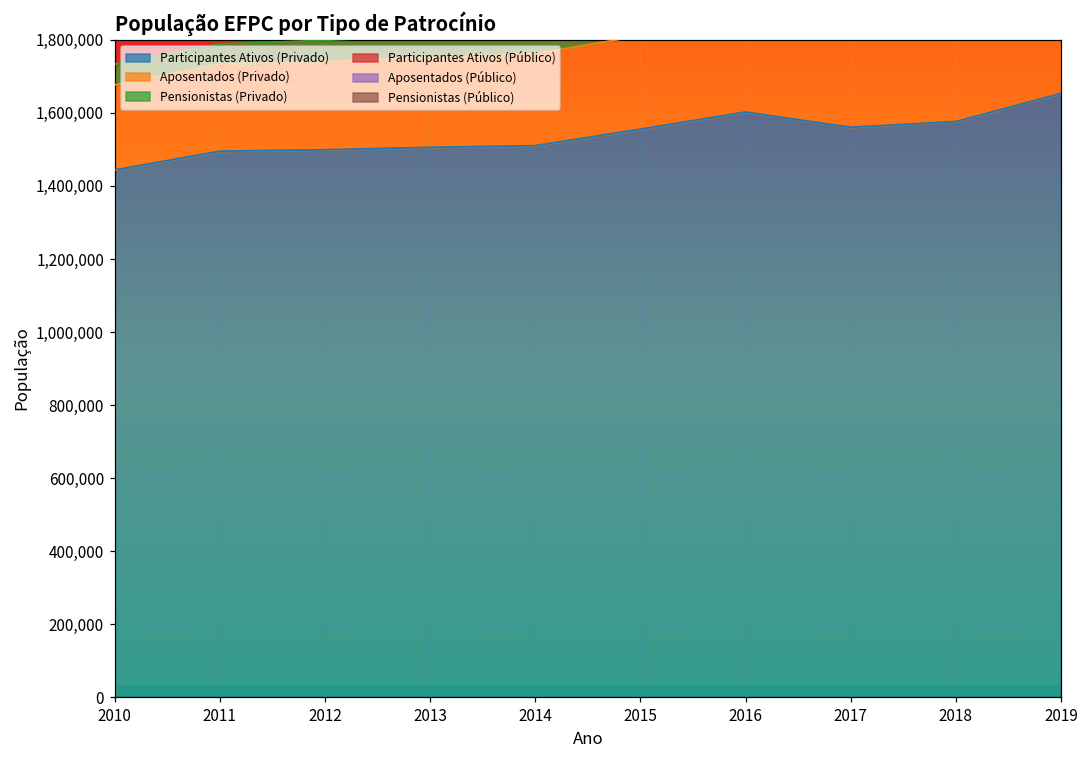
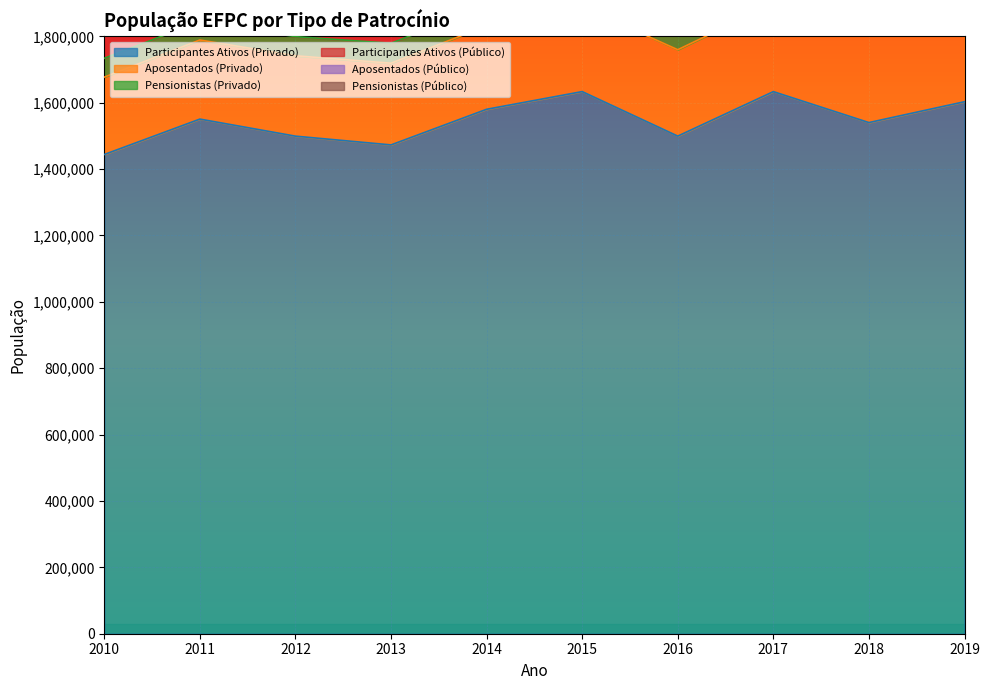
Participantes Ativos (Privado), 2011: 1,500,000 -> 1,550,000
Participantes Ativos (Privado), 2013: 1,510,000 -> 1,470,000
Participantes Ativos (Privado), 2014: 1,510,000 -> 1,580,000
Participantes Ativos (Privado), 2015: 1,560,000 -> 1,630,000
Participantes Ativos (Privado), 2016: 1,600,000 -> 1,500,000
Participantes Ativos (Privado), 2017: 1,560,000 -> 1,630,000
Participantes Ativos (Privado), 2018: 1,580,000 -> 1,540,000
Participantes Ativos (Privado), 2019: 1,650,000 -> 1,600,000
